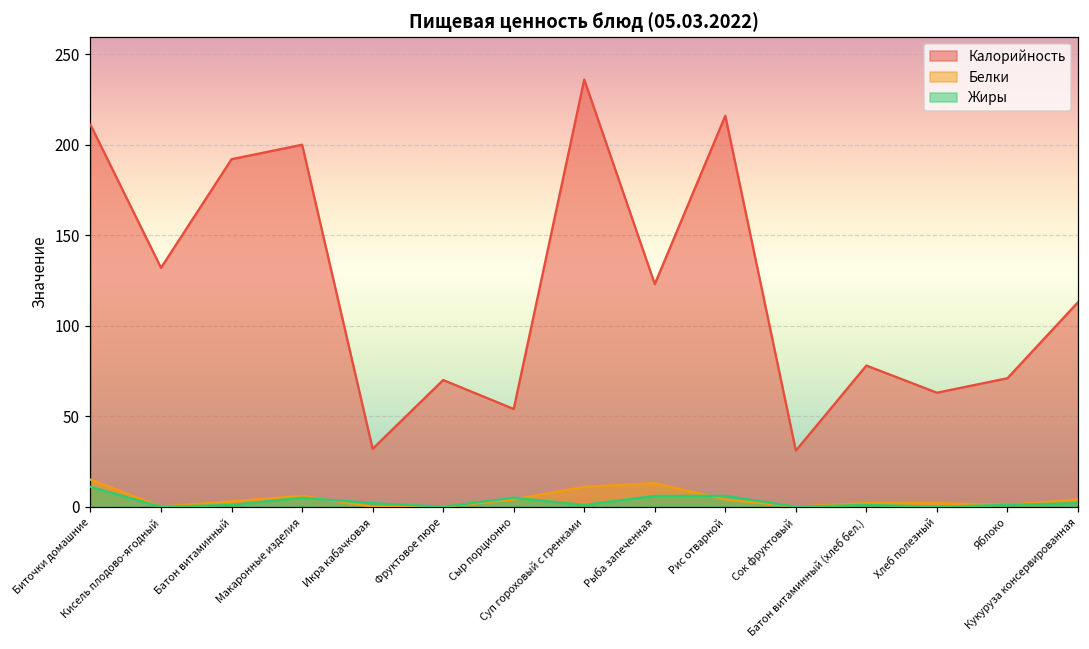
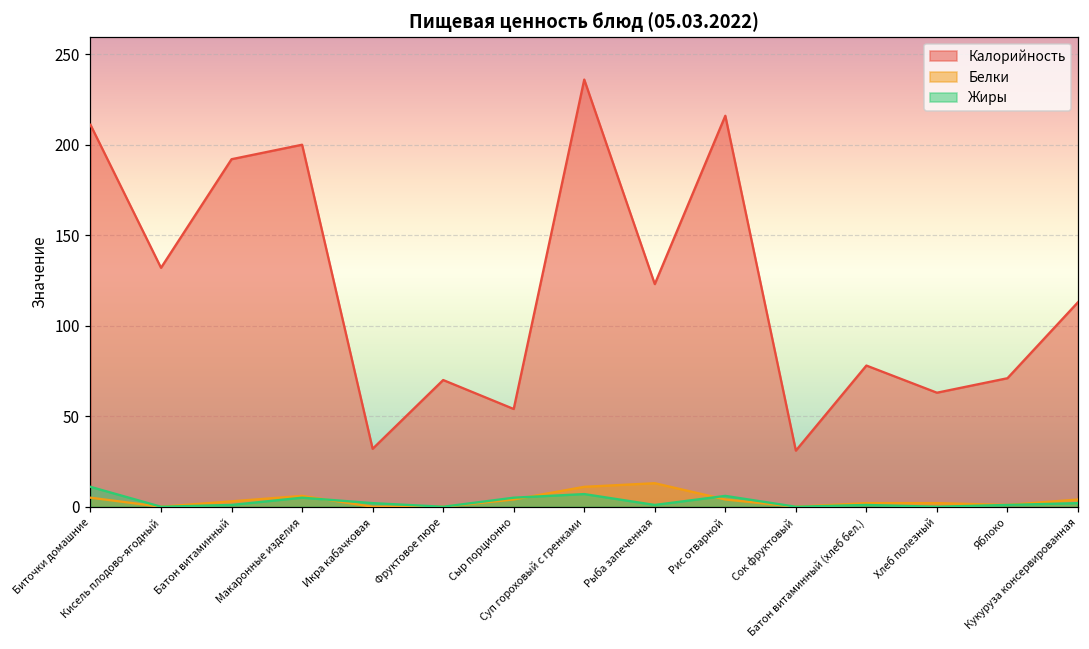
Белки, Биточки домашние: 15 -> 5
Жиры, Суп гороховый с гренками: 1 -> 7
Жиры, Рыба запеченная: 6 -> 1
